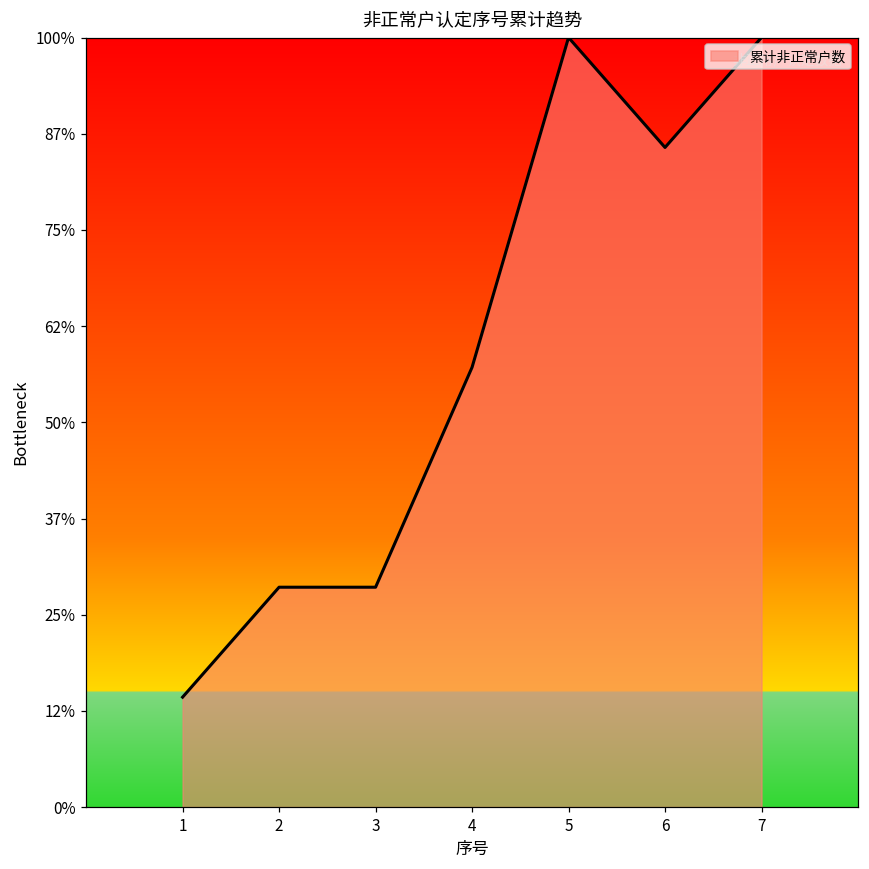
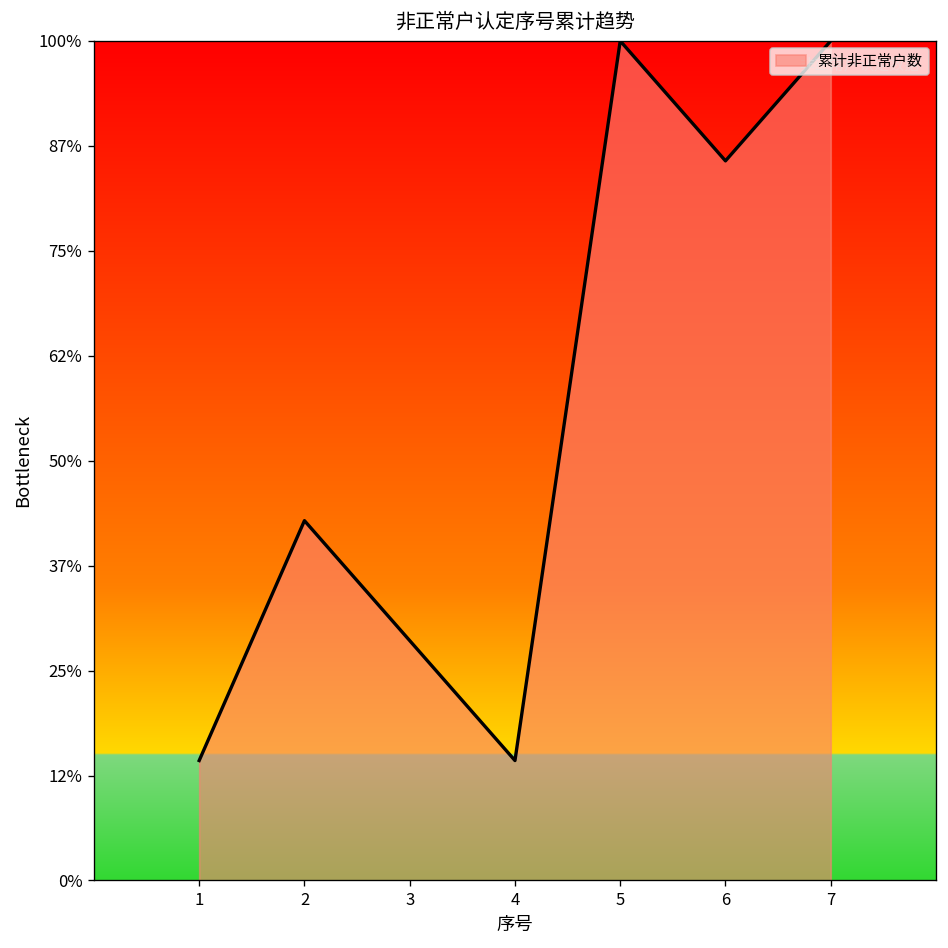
2: 29% -> 43%
4: 57% -> 14%
